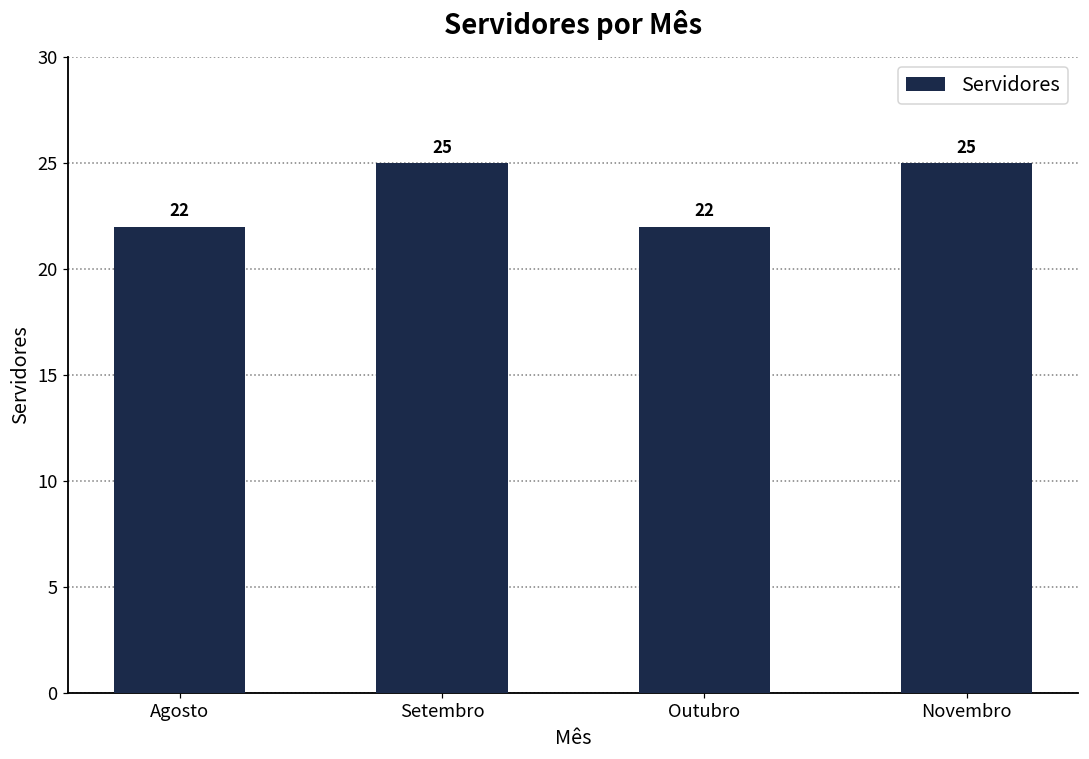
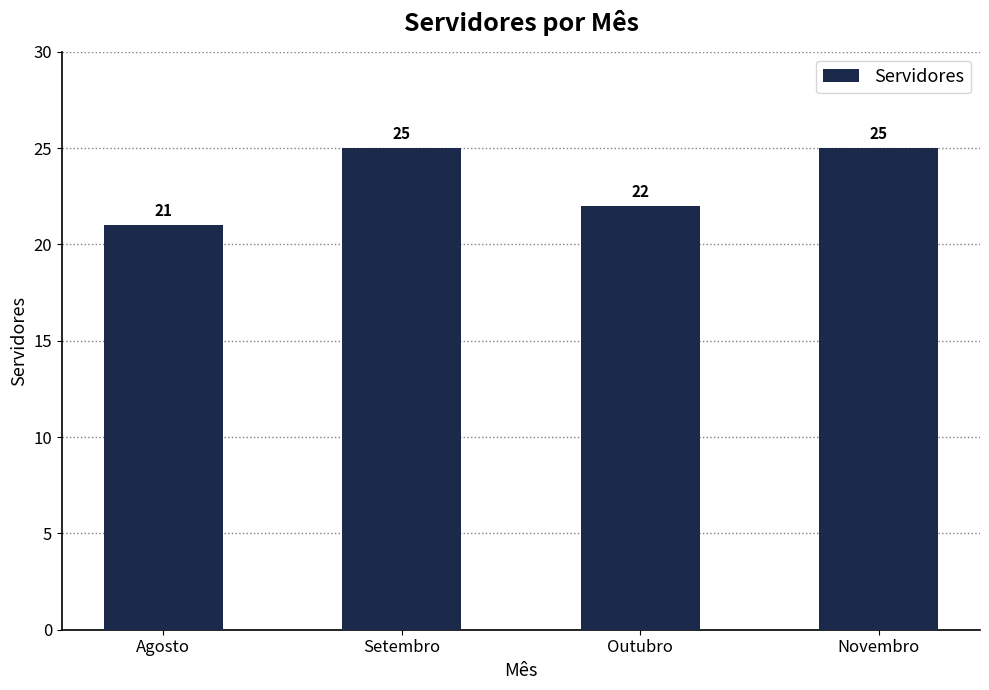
Agosto: 22 -> 21
